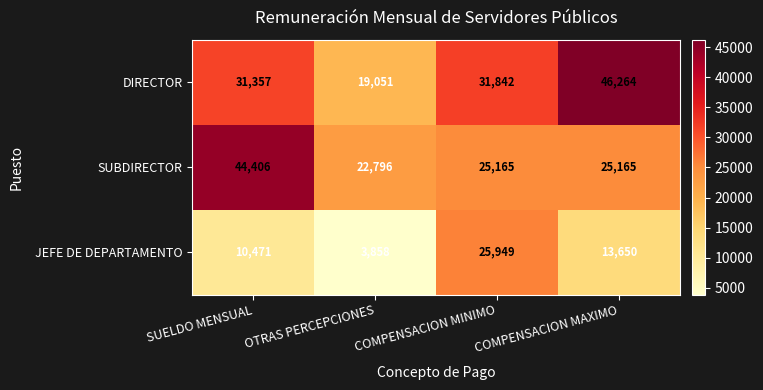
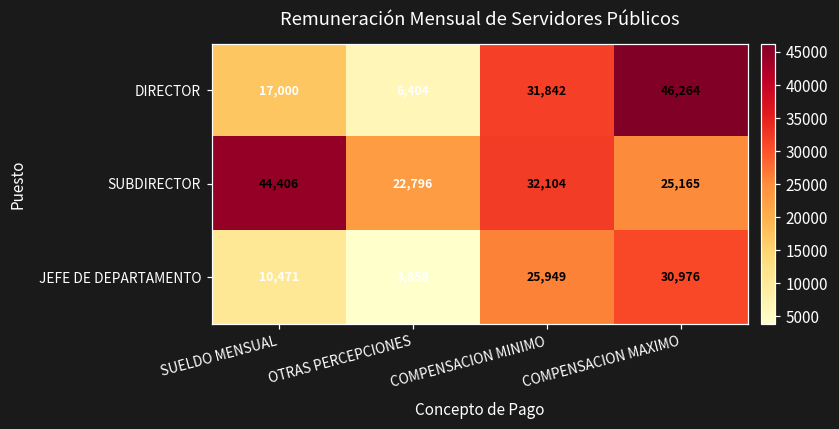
DIRECTOR, SUELDO MENSUAL: 31,357 -> 17,000
DIRECTOR, OTRAS PERCEPCIONES: 19,051 -> 6,404
SUBDIRECTOR, COMPENSACION MINIMO: 25,165 -> 32,104
JEFE DE DEPARTAMENTO, COMPENSACION MAXIMO: 13,650 -> 30,976
